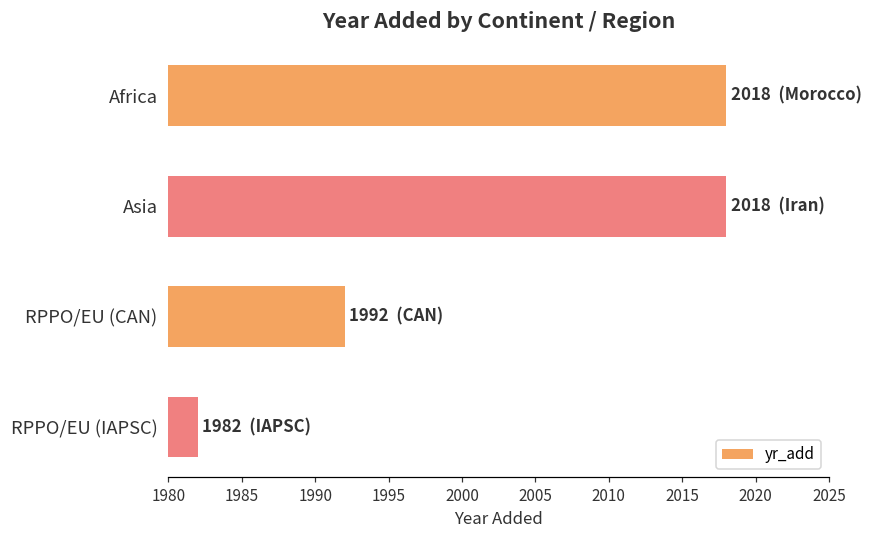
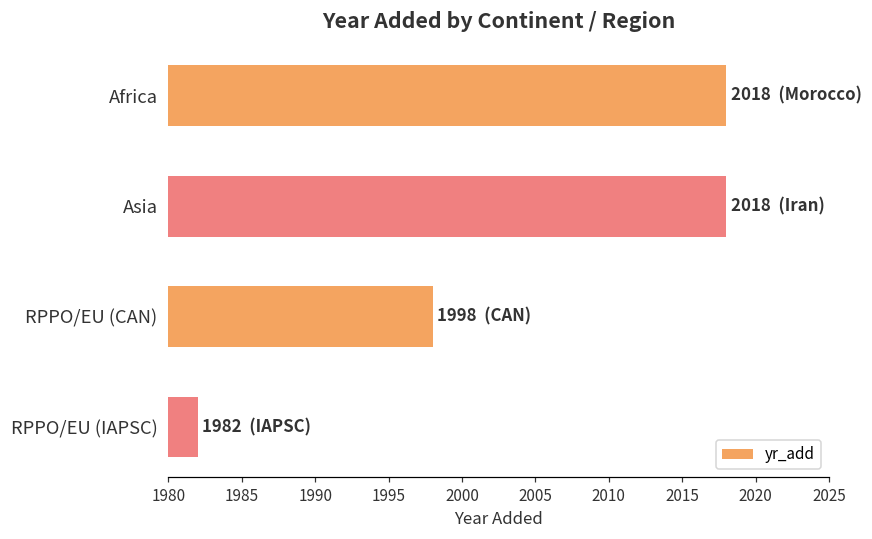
RPPO/EU (CAN): 1992 -> 1998
